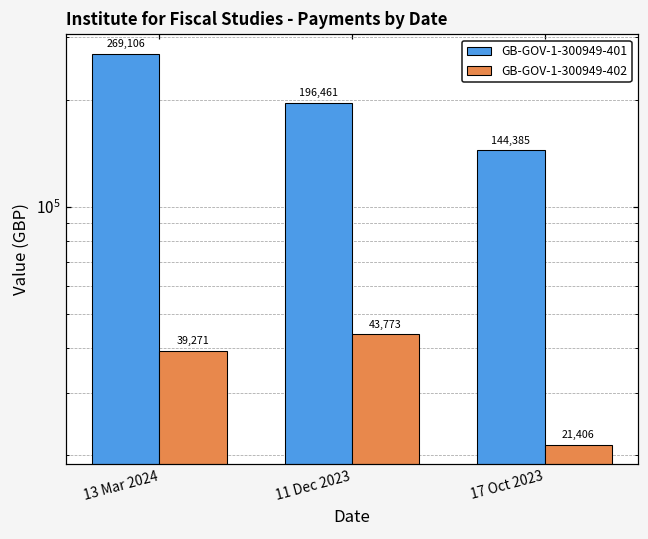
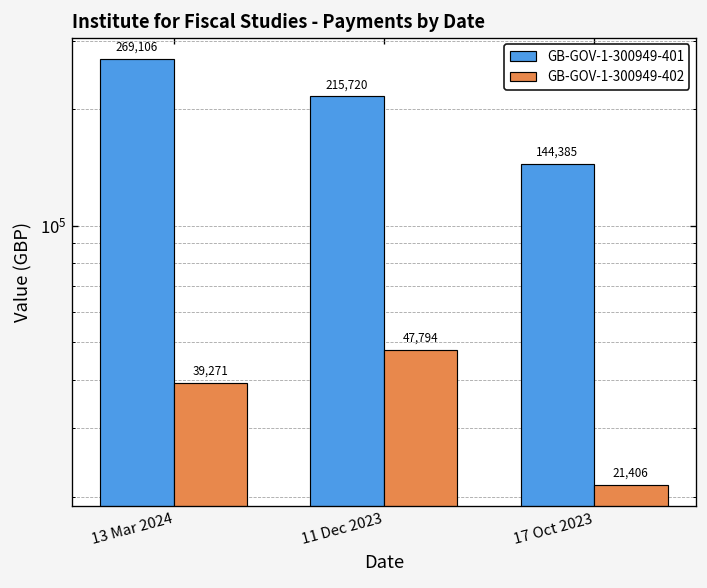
GB-GOV-1-300949-401, 11 Dec 2023: 196,461 -> 215,720
GB-GOV-1-300949-402, 11 Dec 2023: 43,773 -> 47,794
